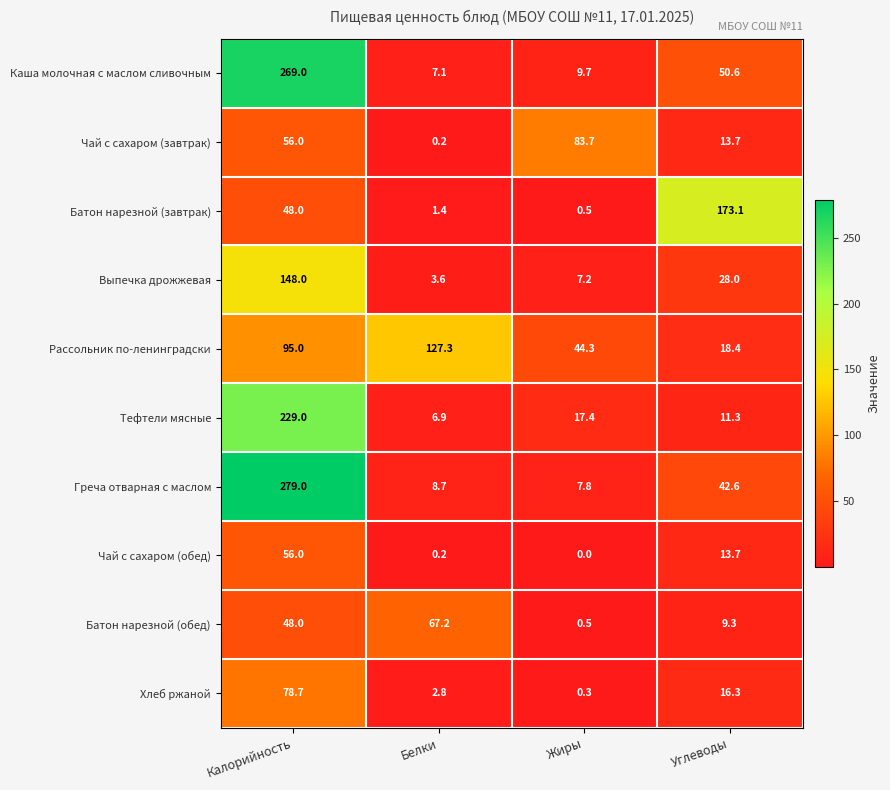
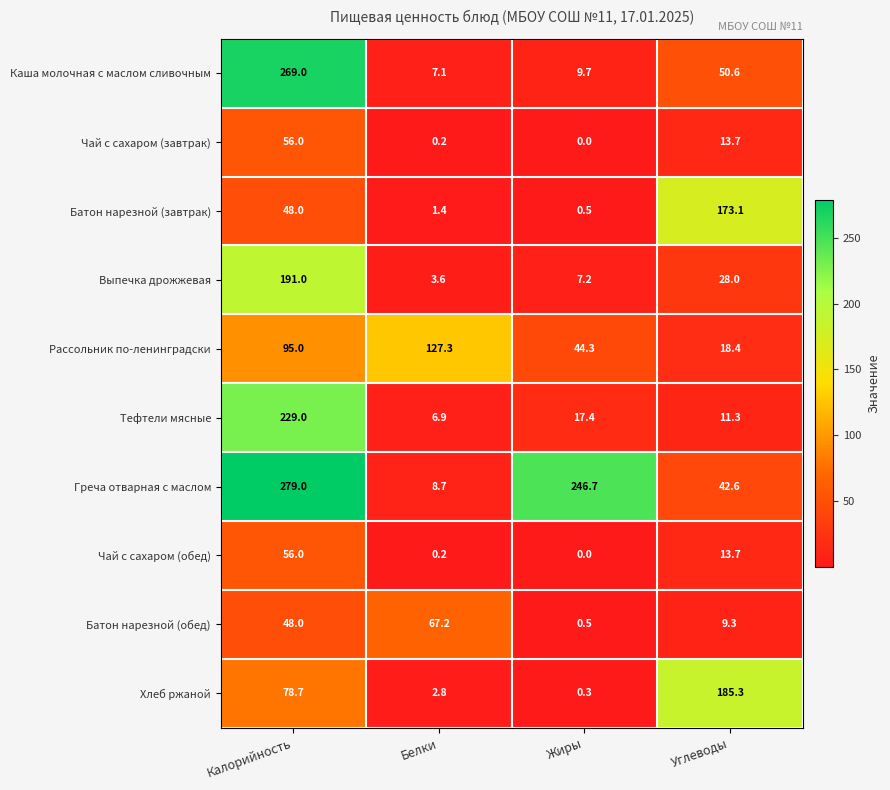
Чай с сахаром (завтрак), Жиры: 83.7 -> 0.0
Выпечка дрожжевая, Калорийность: 148.0 -> 191.0
Греча отварная с маслом, Жиры: 7.8 -> 246.7
Хлеб ржаной, Углеводы: 16.3 -> 185.3
